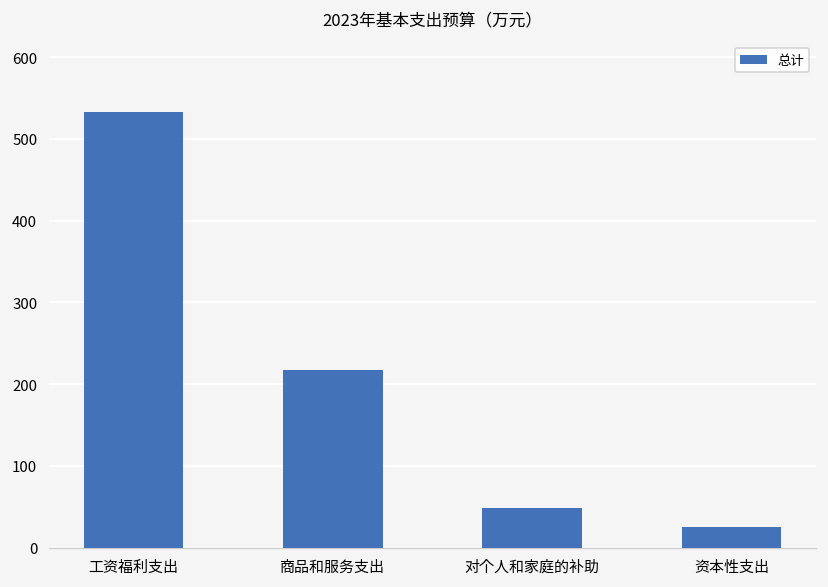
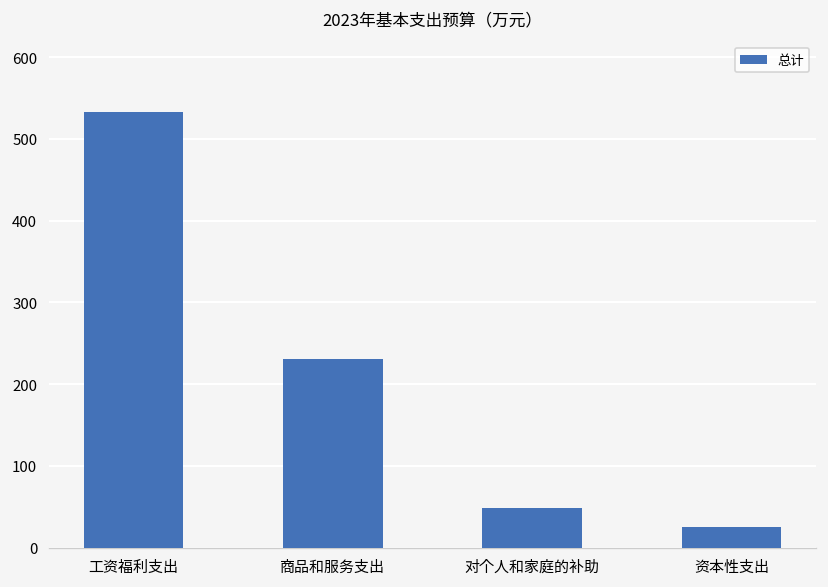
商品和服务支出: 220 -> 230
